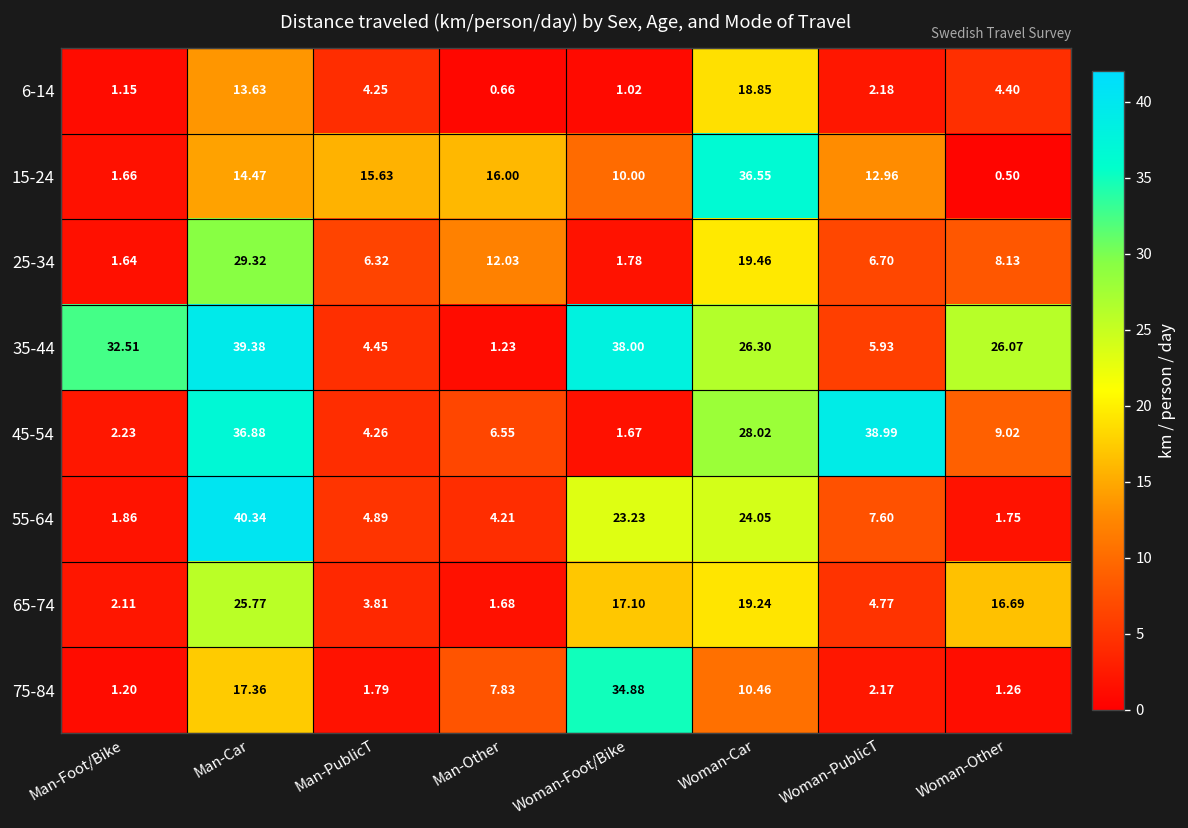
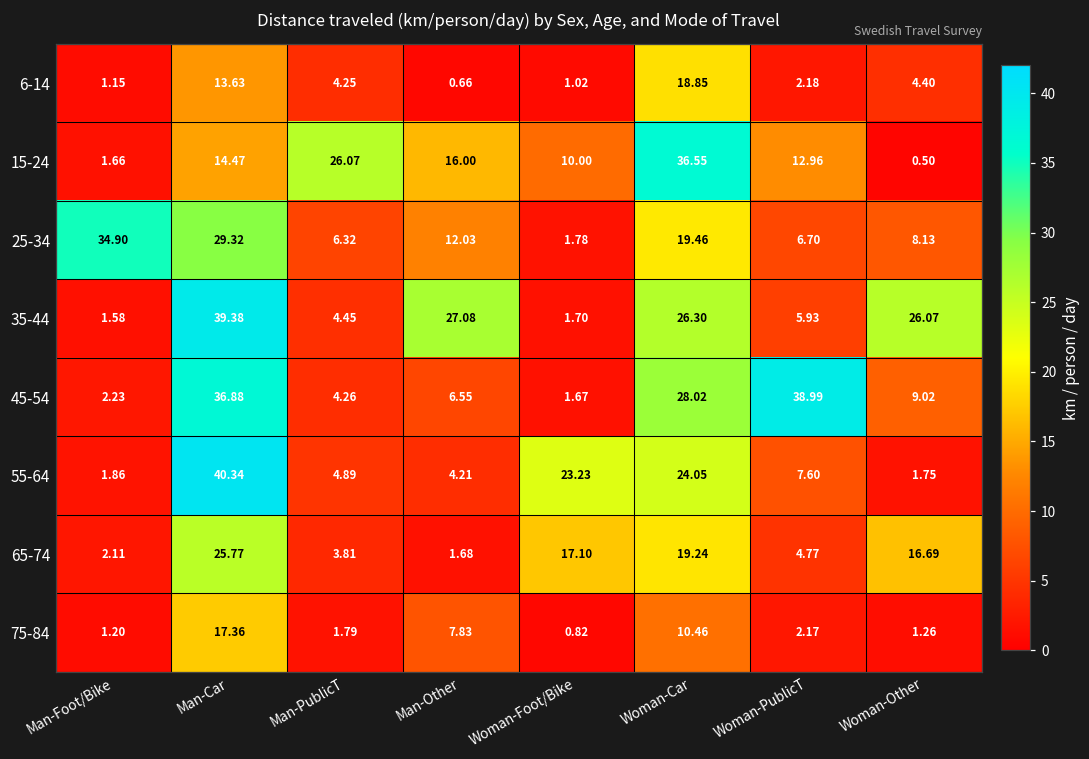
15-24, Man-PublicT: 15.63 -> 26.07
25-34, Man-Foot/Bike: 1.64 -> 34.90
35-44, Man-Foot/Bike: 32.51 -> 1.58
35-44, Man-Other: 1.23 -> 27.08
35-44, Woman-Foot/Bike: 38.00 -> 1.70
75-84, Woman-Foot/Bike: 34.88 -> 0.82
